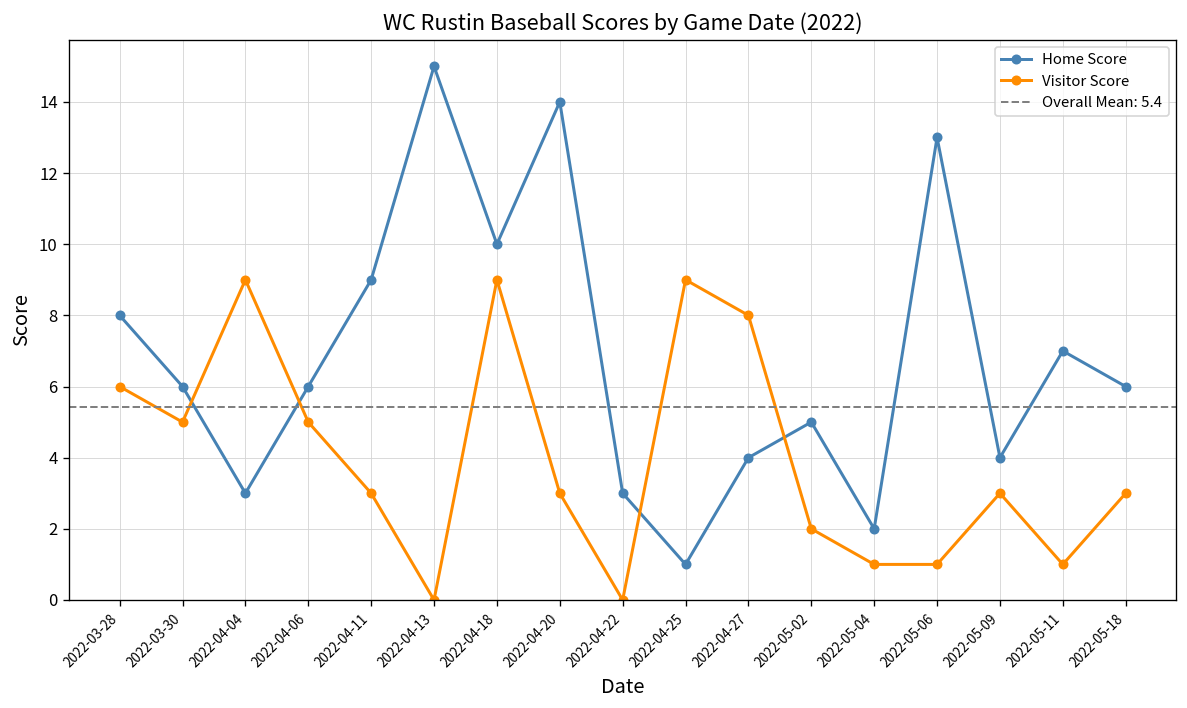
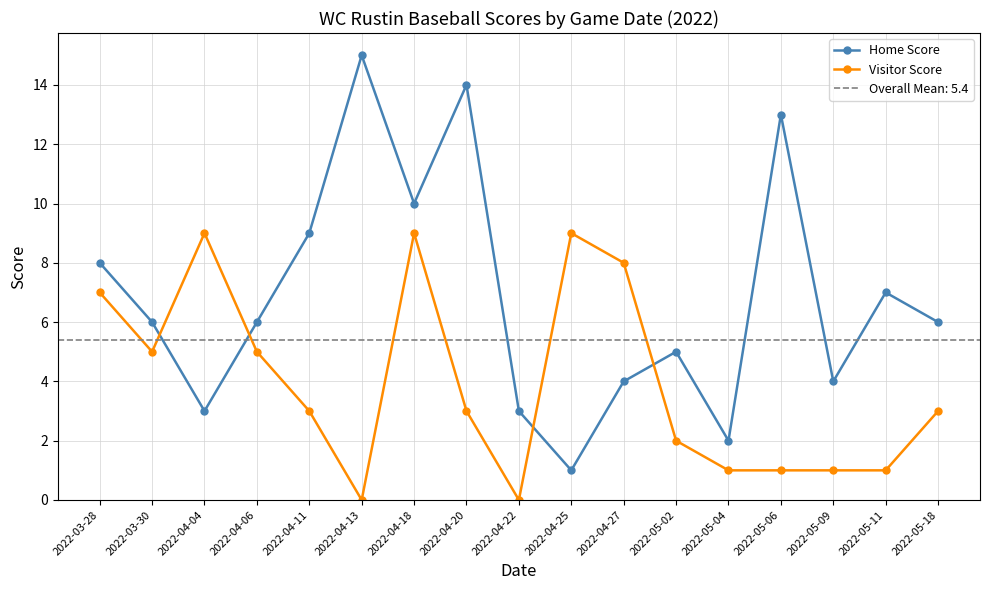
Visitor Score, 2022-03-28: 6 -> 7
Visitor Score, 2022-05-09: 3 -> 1
